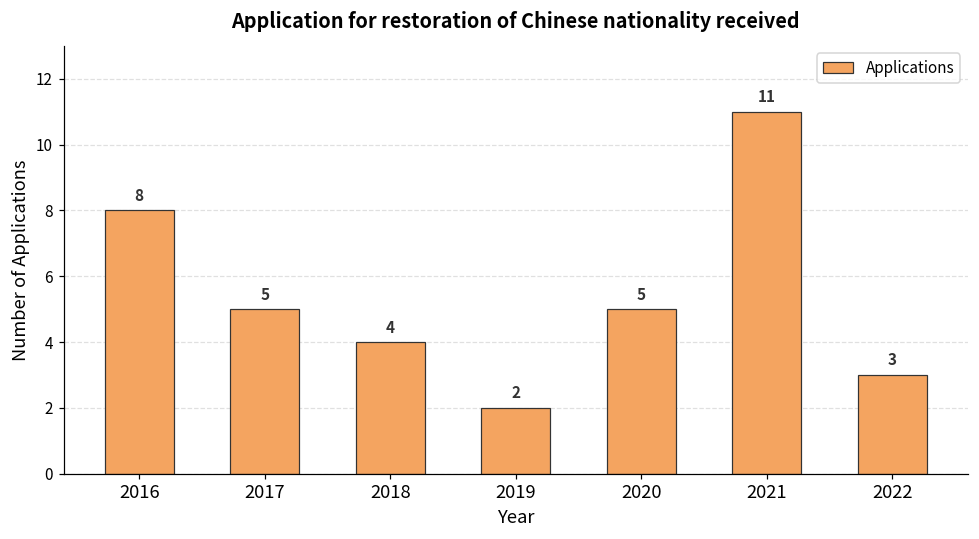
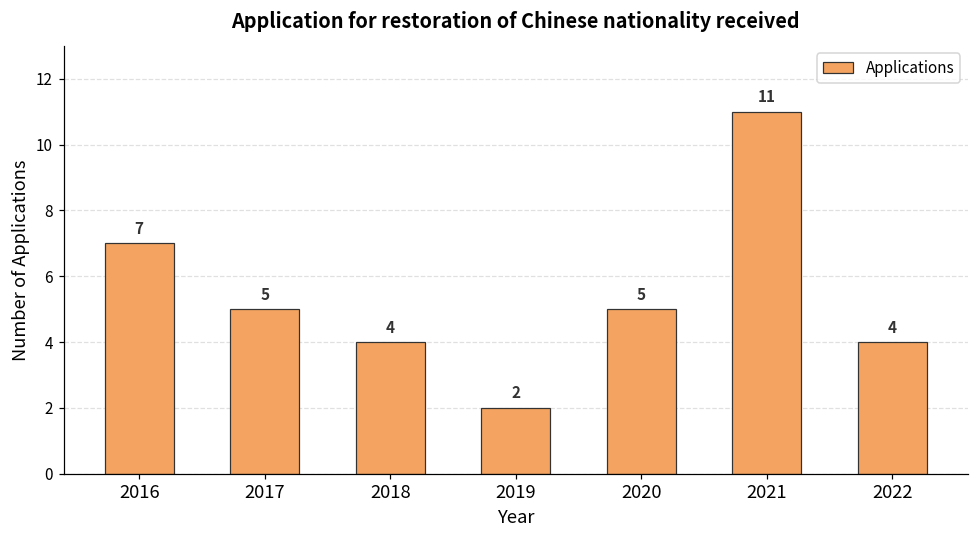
2016: 8 -> 7
2022: 3 -> 4
